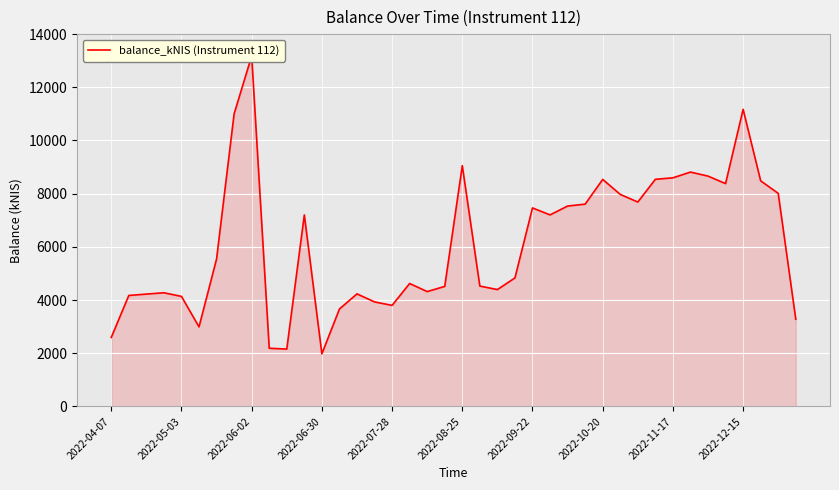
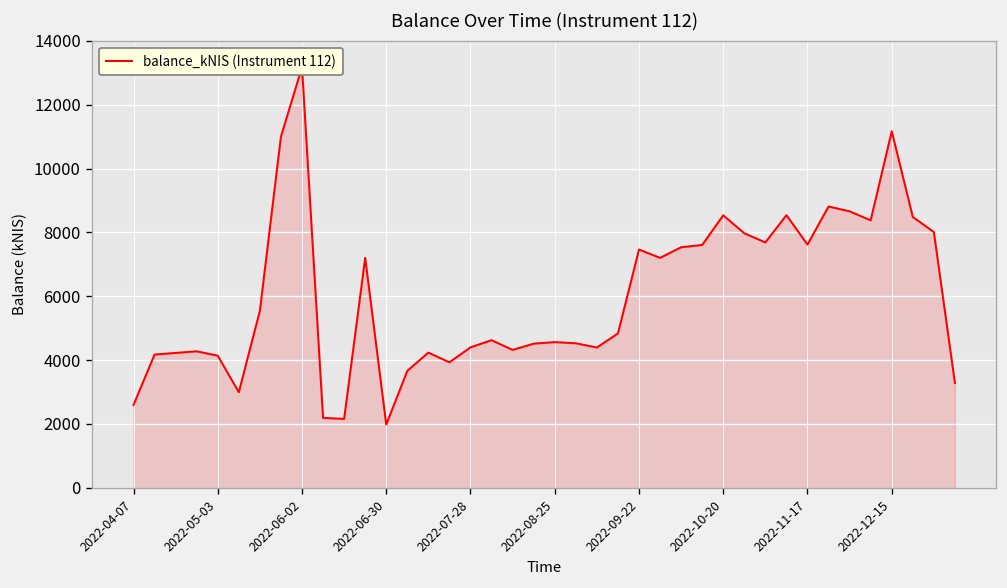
2022-07-28: 3800 -> 4400
2022-08-25: 9100 -> 4600
2022-11-17: 8600 -> 7600
